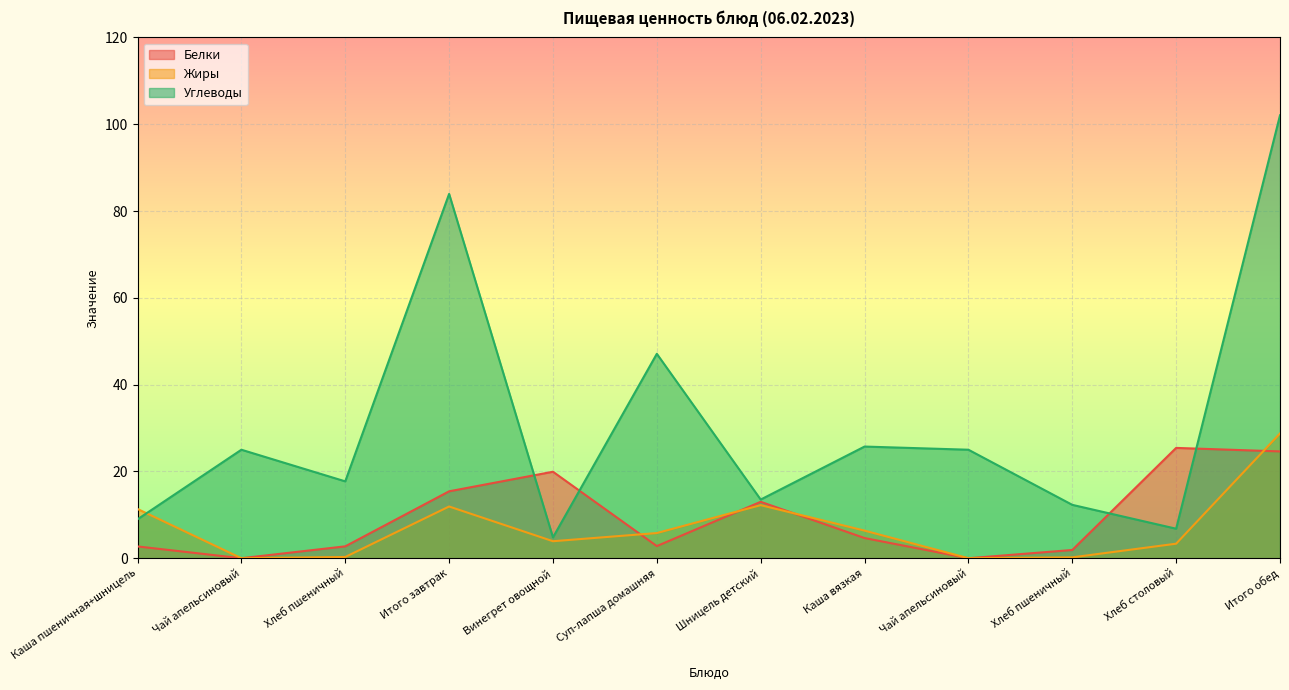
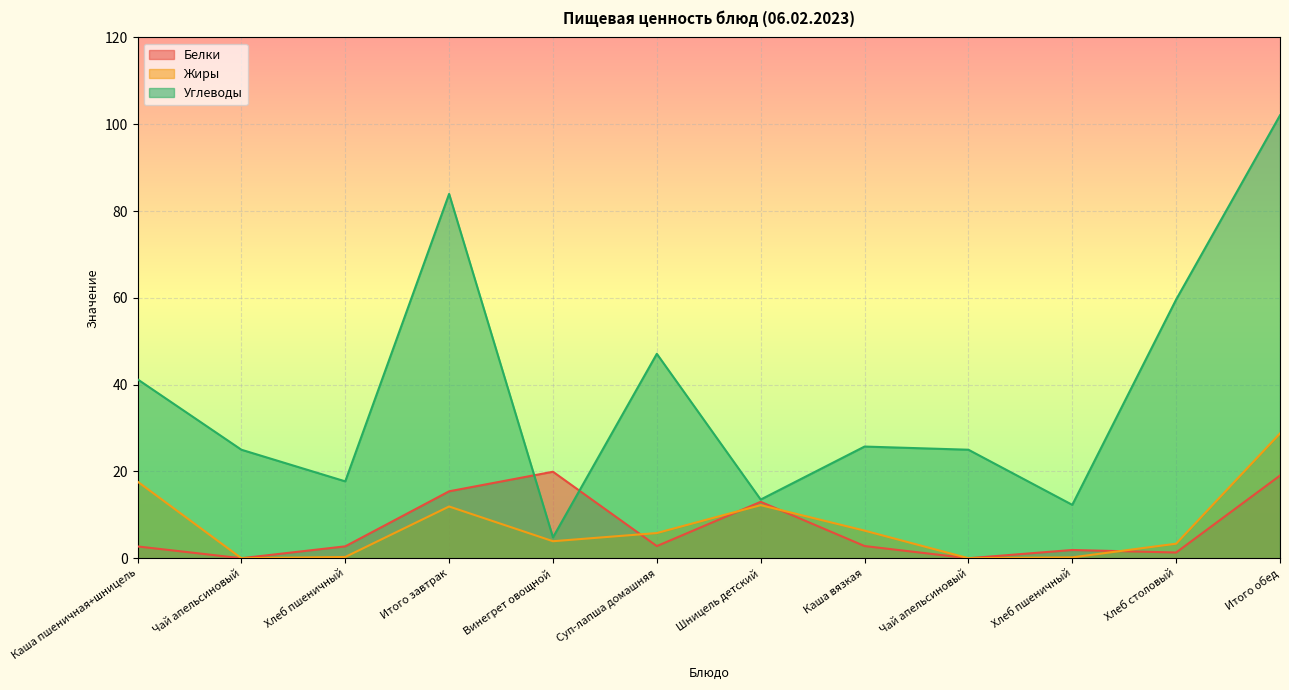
Жиры, Каша пшеничная+шницель: 11 -> 18
Углеводы, Каша пшеничная+шницель: 9 -> 41
Белки, Каша вязкая: 5 -> 3
Белки, Хлеб столовый: 25 -> 1
Углеводы, Хлеб столовый: 7 -> 60
Белки, Итого обед: 25 -> 19
